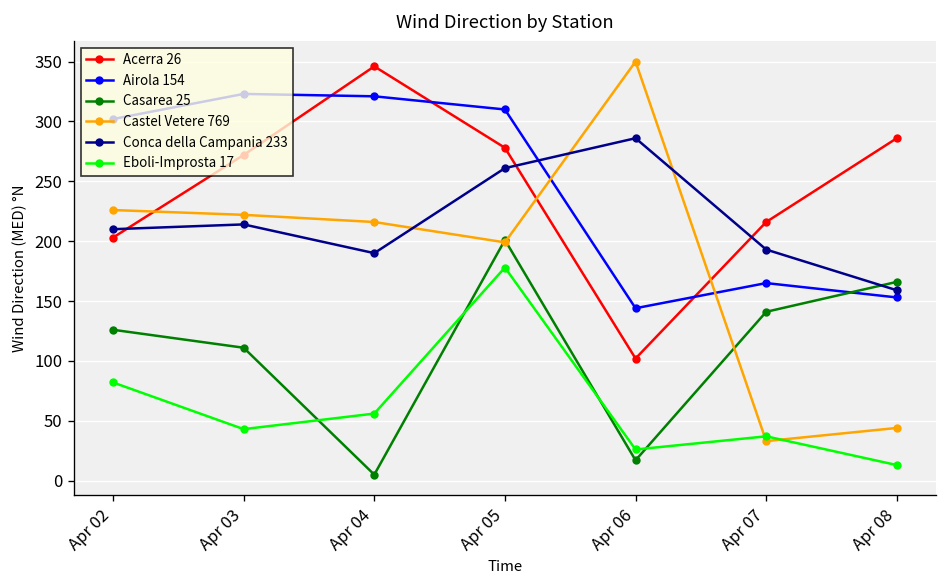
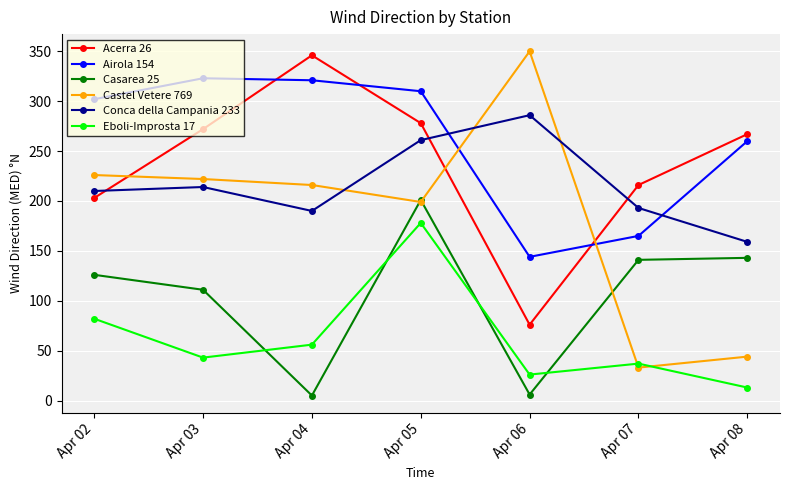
Acerra 26, Apr 06: 100 -> 80
Casarea 25, Apr 06: 20 -> 10
Acerra 26, Apr 08: 290 -> 270
Airola 154, Apr 08: 150 -> 260
Casarea 25, Apr 08: 170 -> 140
